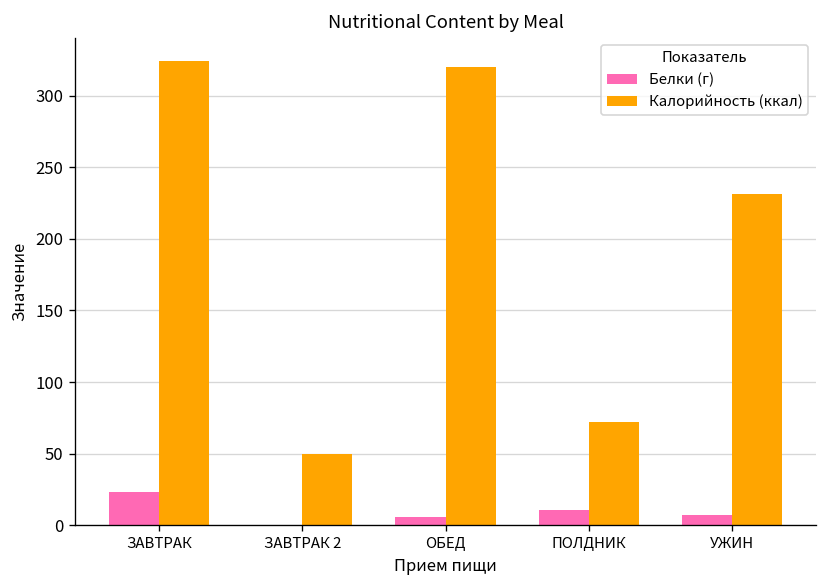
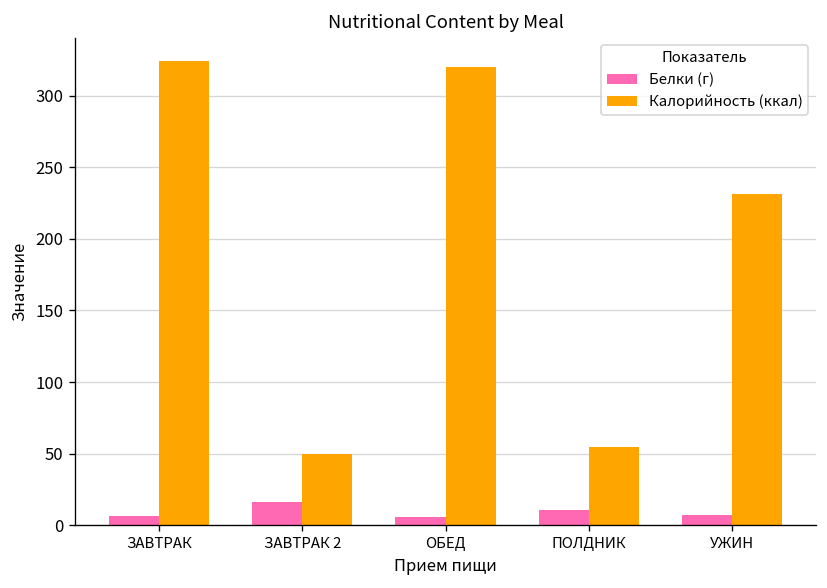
Белки (г), ЗАВТРАК: 23 -> 7
Белки (г), ЗАВТРАК 2: 0 -> 16
Калорийность (ккал), ПОЛДНИК: 72 -> 55
